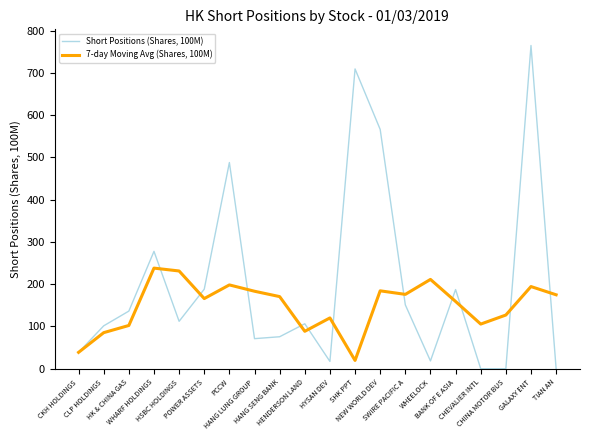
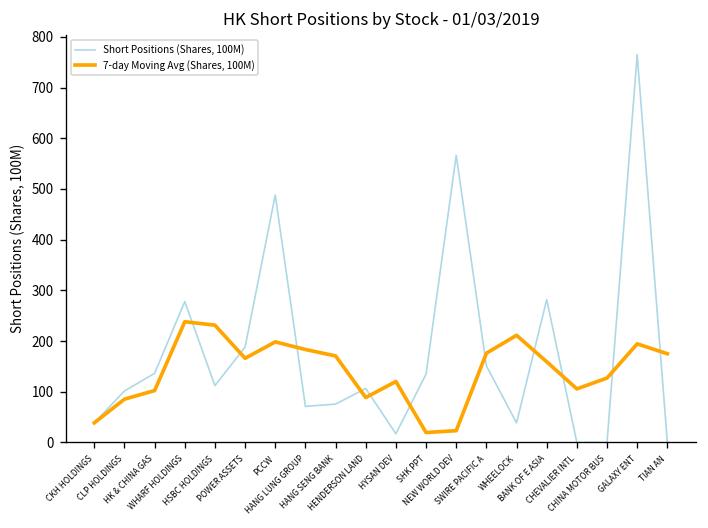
Short Positions (Shares, 100M), SHK PPT: 710 -> 130
7-day Moving Avg (Shares, 100M), NEW WORLD DEV: 180 -> 20
Short Positions (Shares, 100M), WHEELOCK: 20 -> 40
Short Positions (Shares, 100M), BANK OF E ASIA: 190 -> 280
